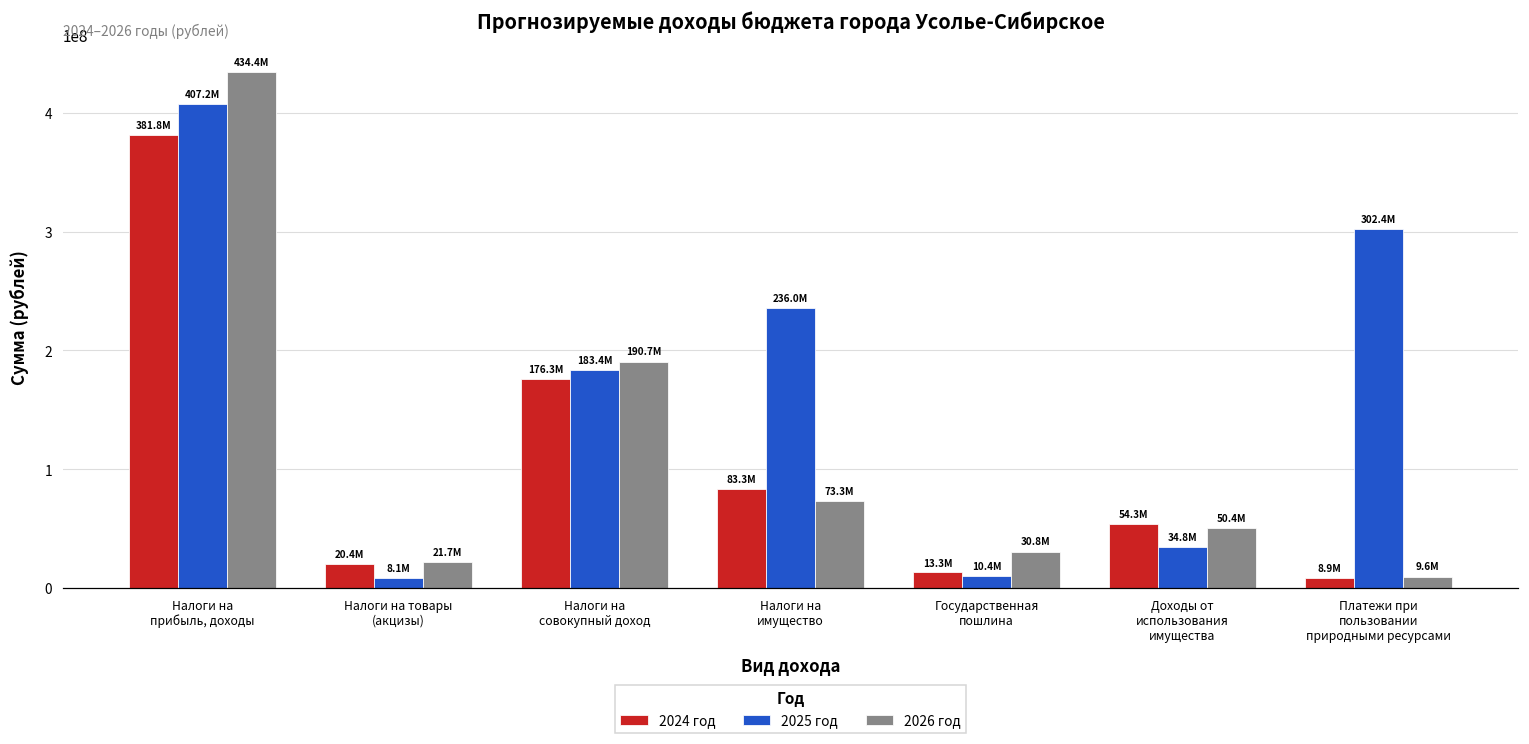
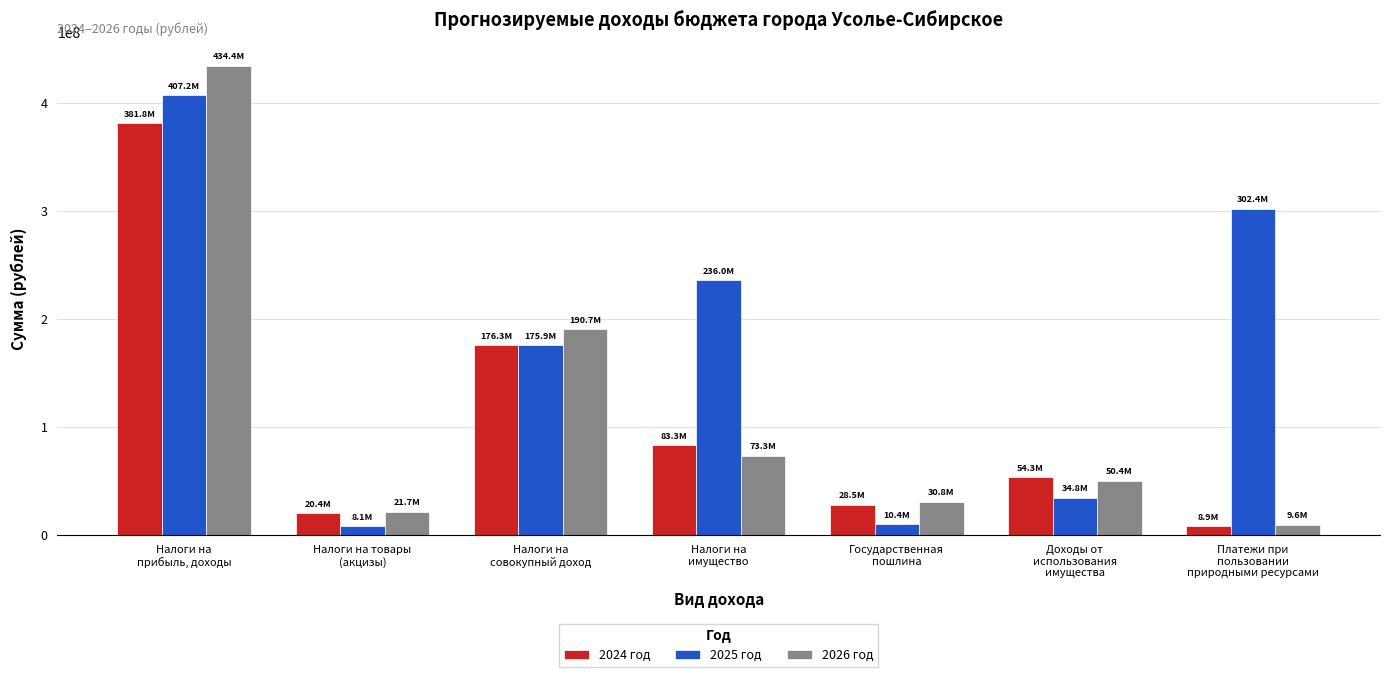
2025 год, Налоги на совокупный доход: 183.4M -> 175.9M
2024 год, Государственная пошлина: 13.3M -> 28.5M
